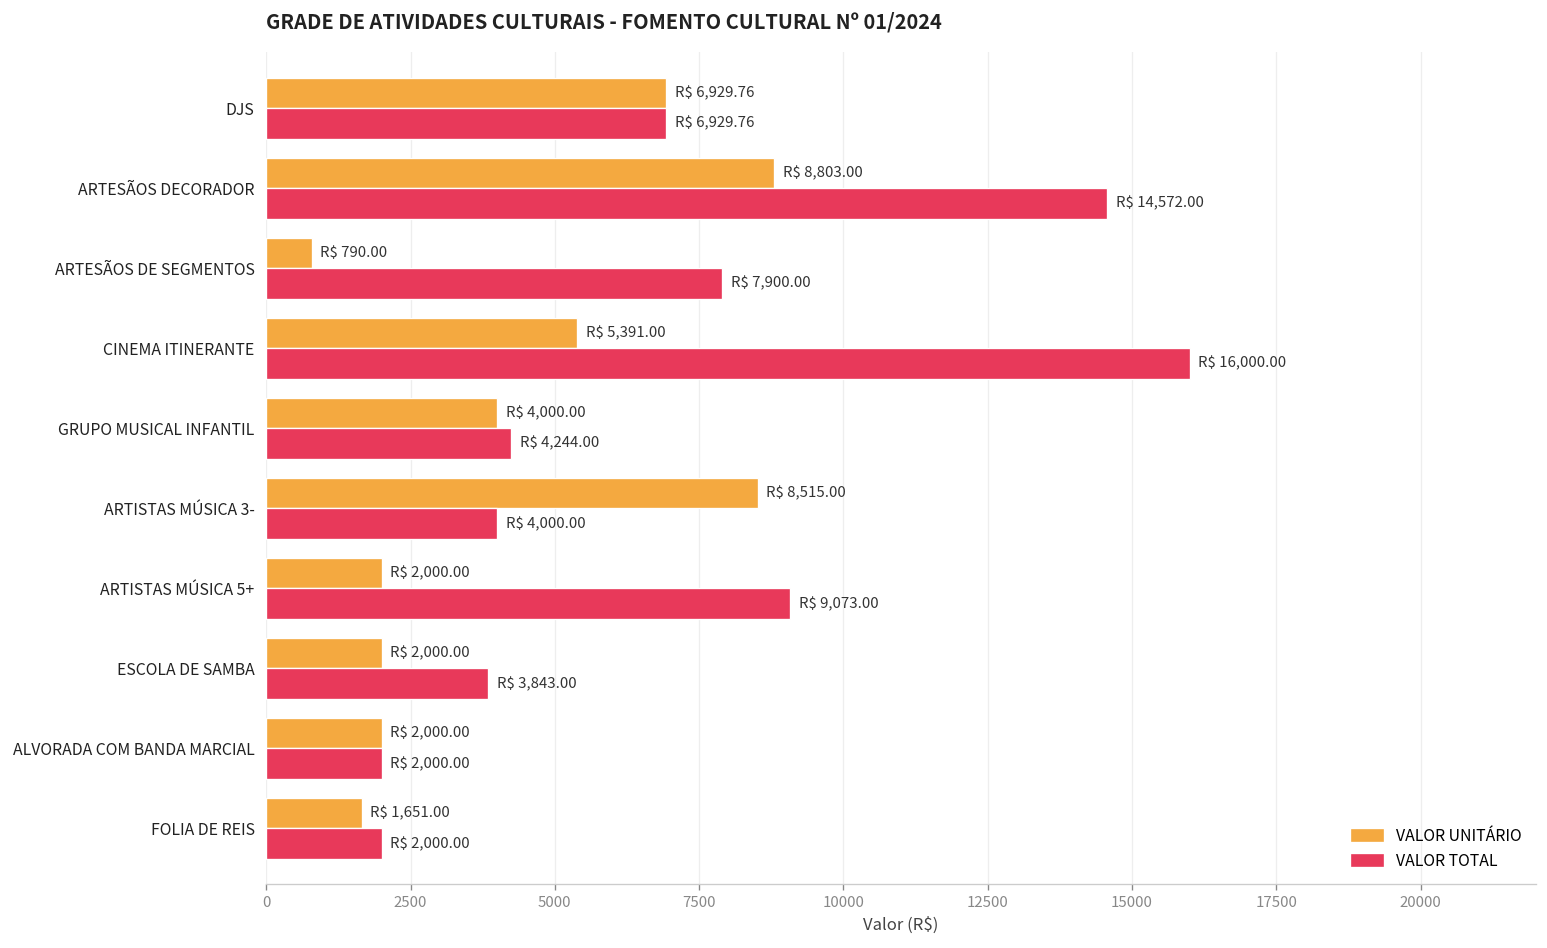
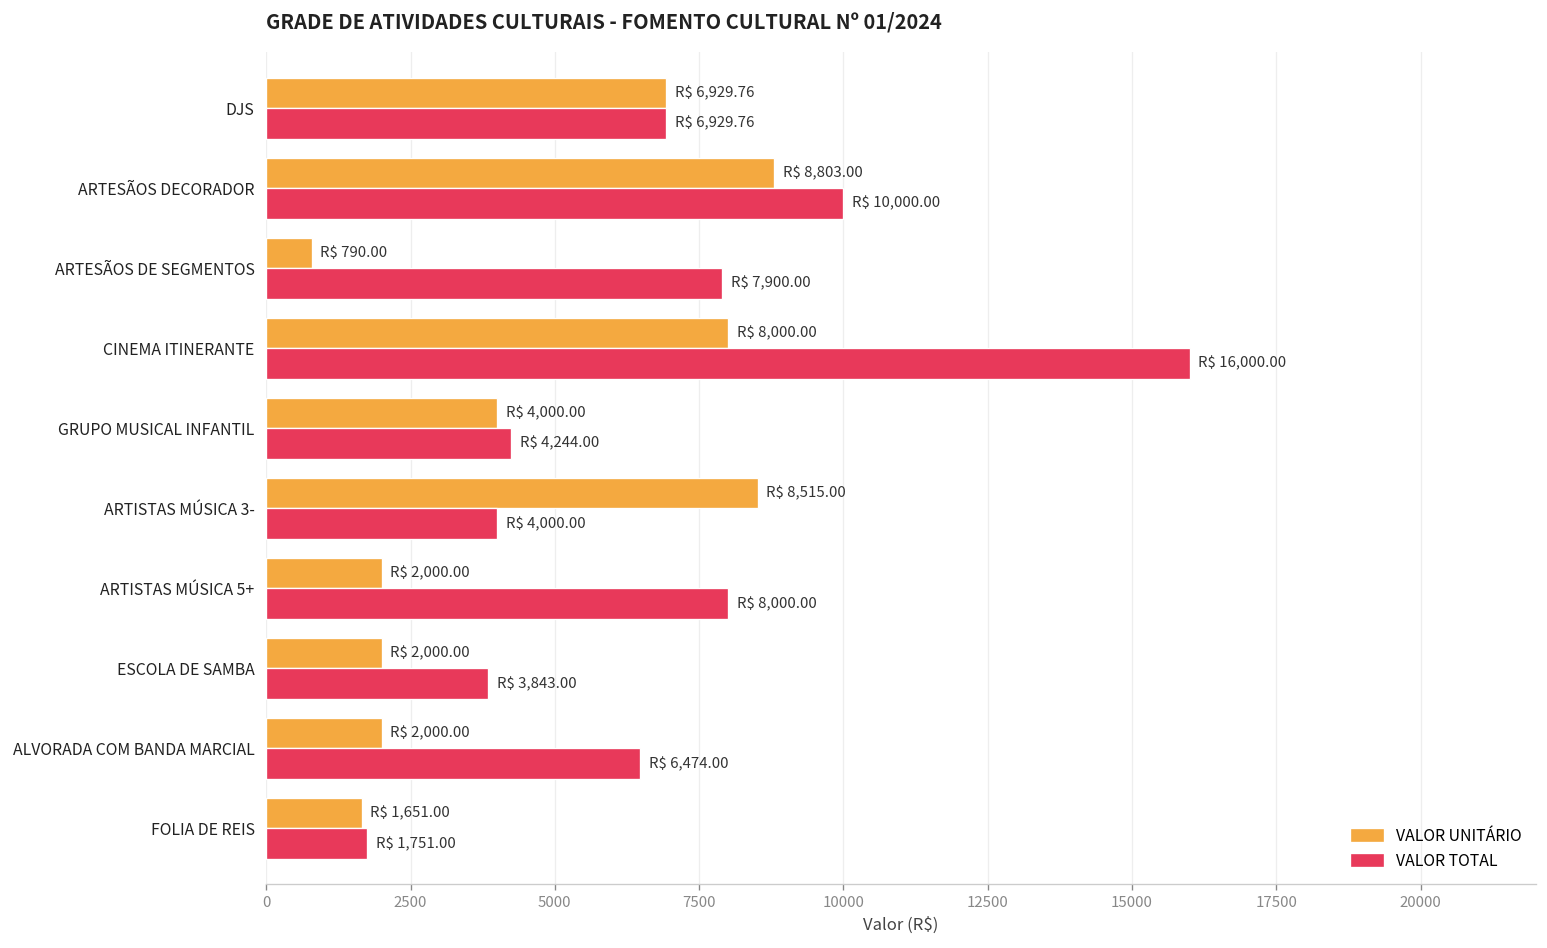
VALOR TOTAL, ARTESÃOS DECORADOR: 14,572.00 -> 10,000.00
VALOR UNITÁRIO, CINEMA ITINERANTE: 5,391.00 -> 8,000.00
VALOR TOTAL, ARTISTAS MÚSICA 5+: 9,073.00 -> 8,000.00
VALOR TOTAL, ALVORADA COM BANDA MARCIAL: 2,000.00 -> 6,474.00
VALOR TOTAL, FOLIA DE REIS: 2,000.00 -> 1,751.00
